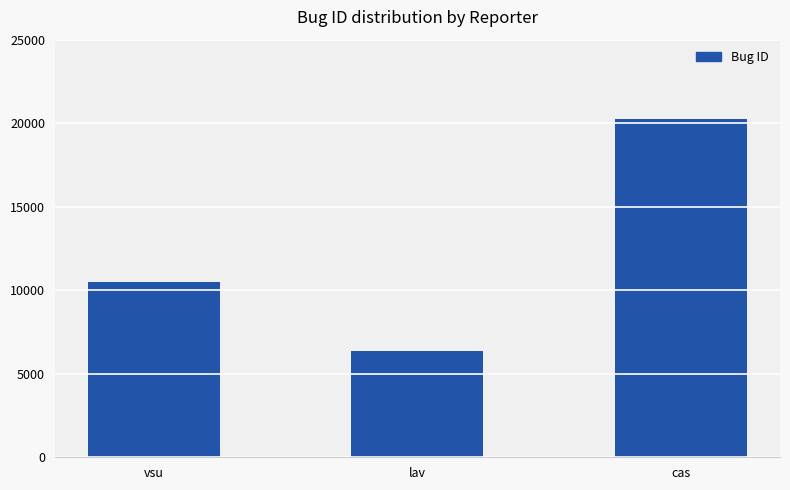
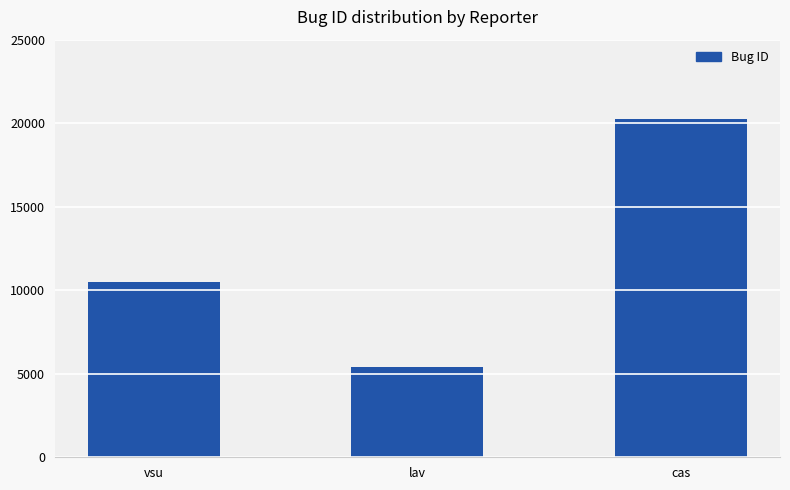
lav: 6400 -> 5400
